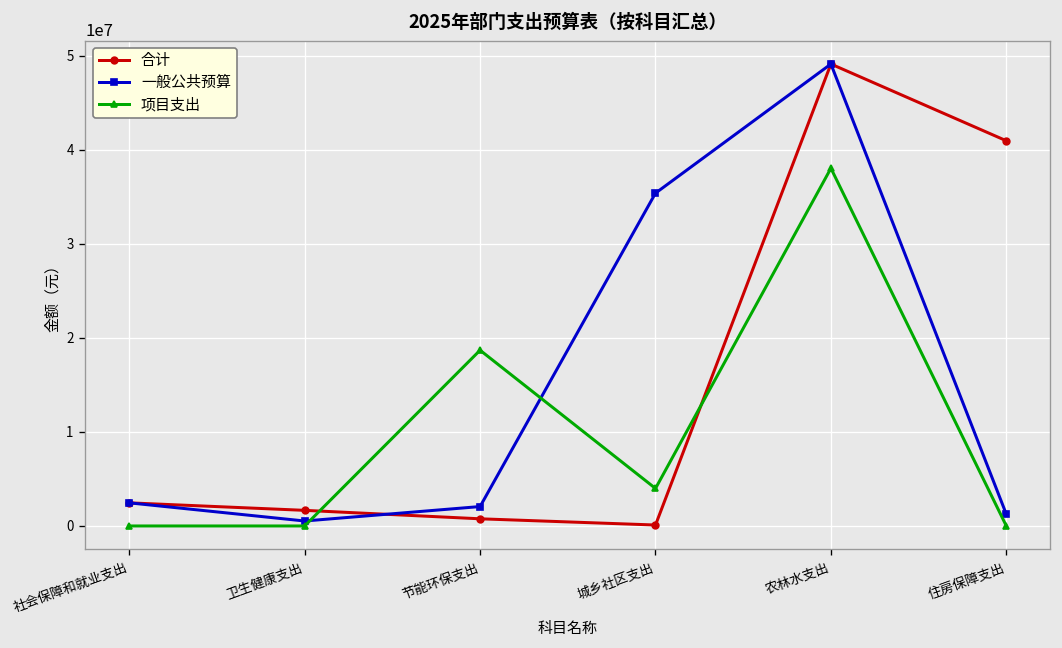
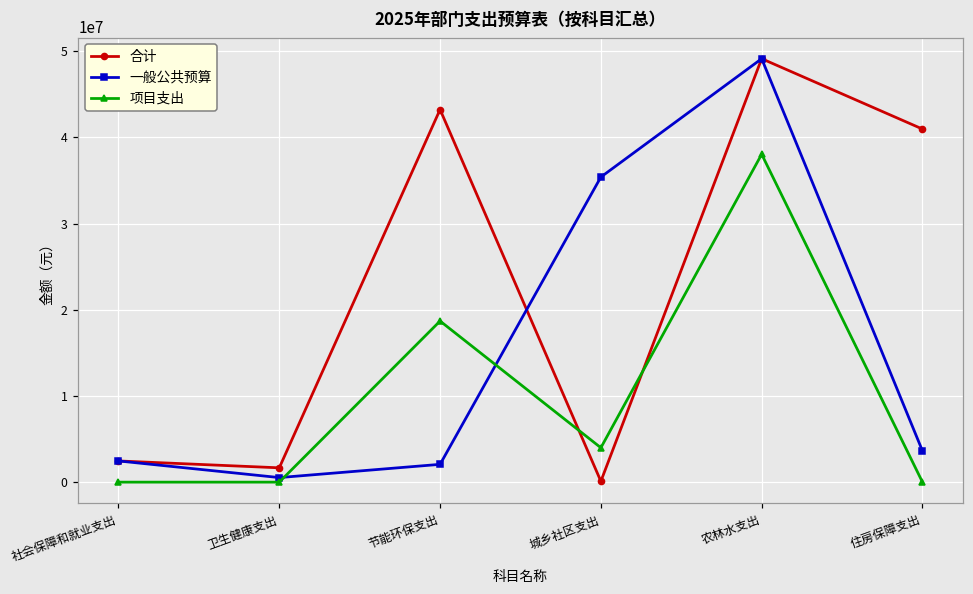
合计, 节能环保支出: 1000000 -> 43000000
一般公共预算, 住房保障支出: 1000000 -> 4000000
